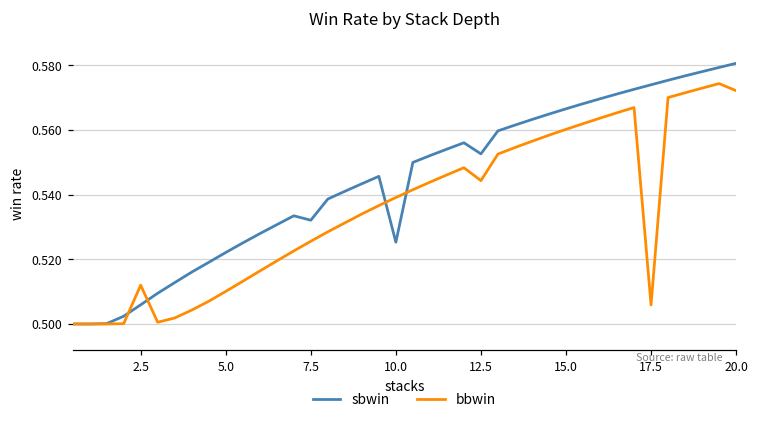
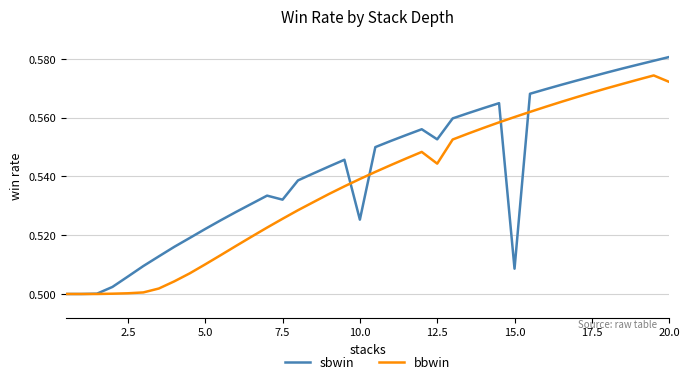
bbwin, 2.5: 0.512 -> 0.500
sbwin, 15.0: 0.567 -> 0.509
bbwin, 17.5: 0.506 -> 0.569
